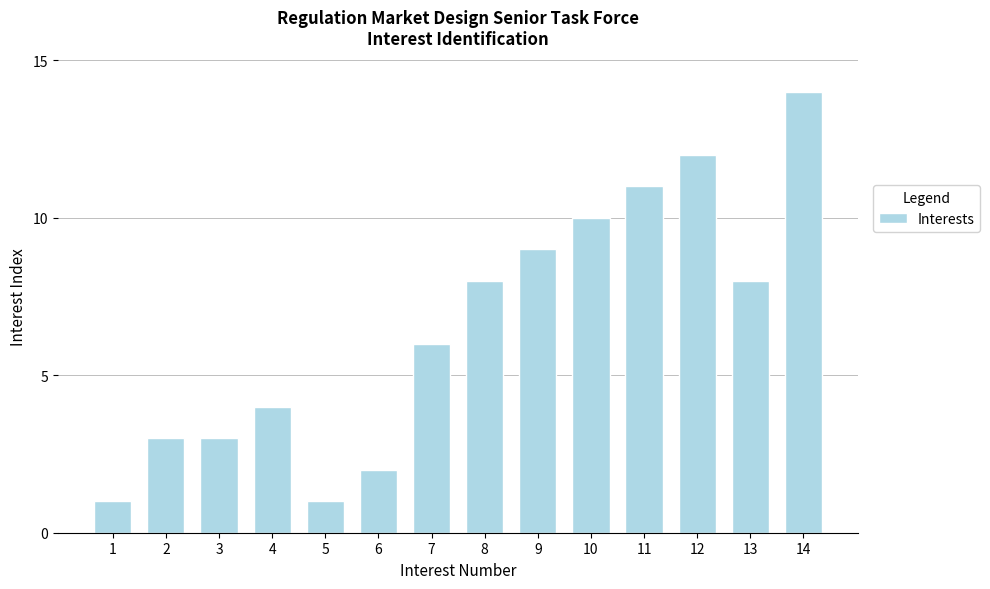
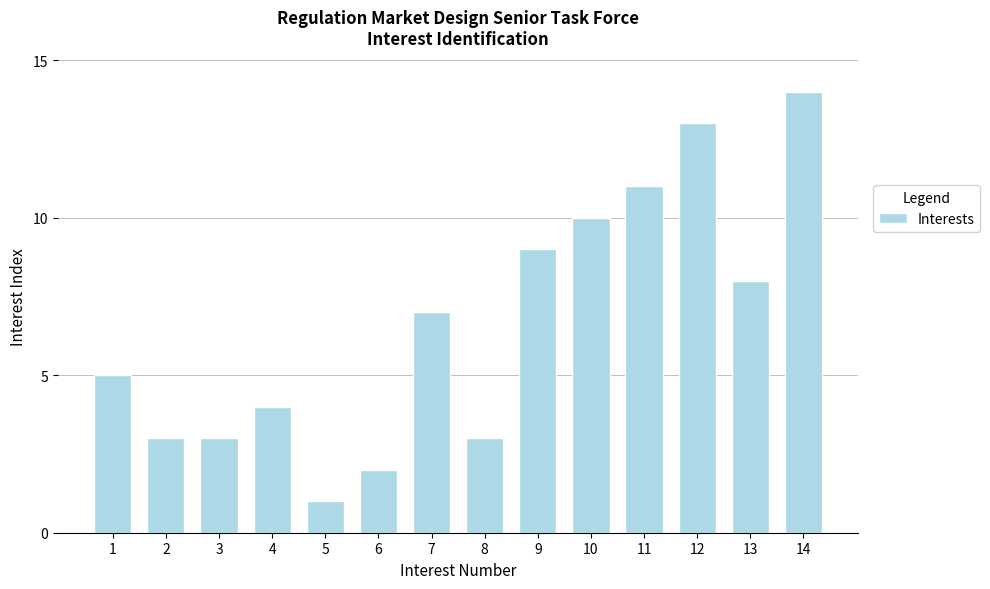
1: 1 -> 5
7: 6 -> 7
8: 8 -> 3
12: 12 -> 13
